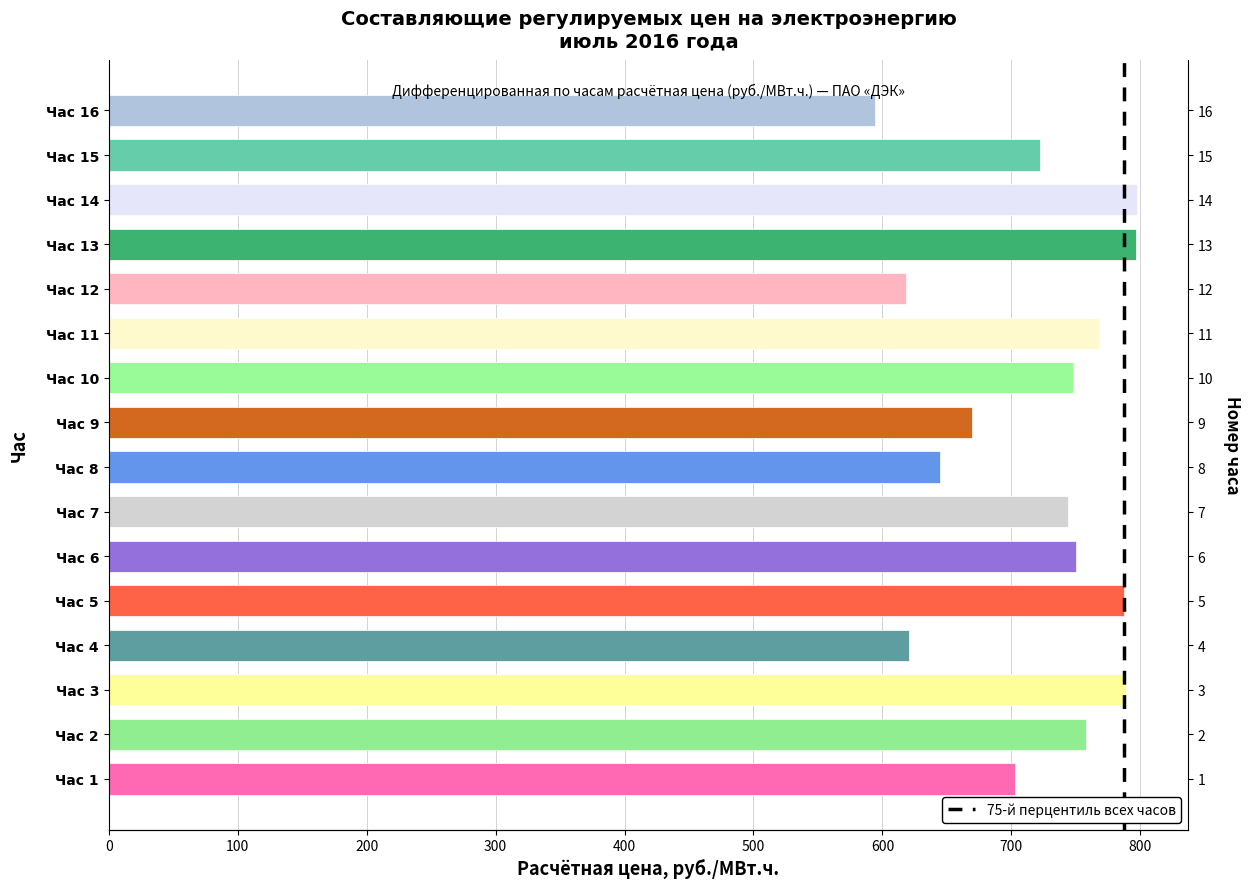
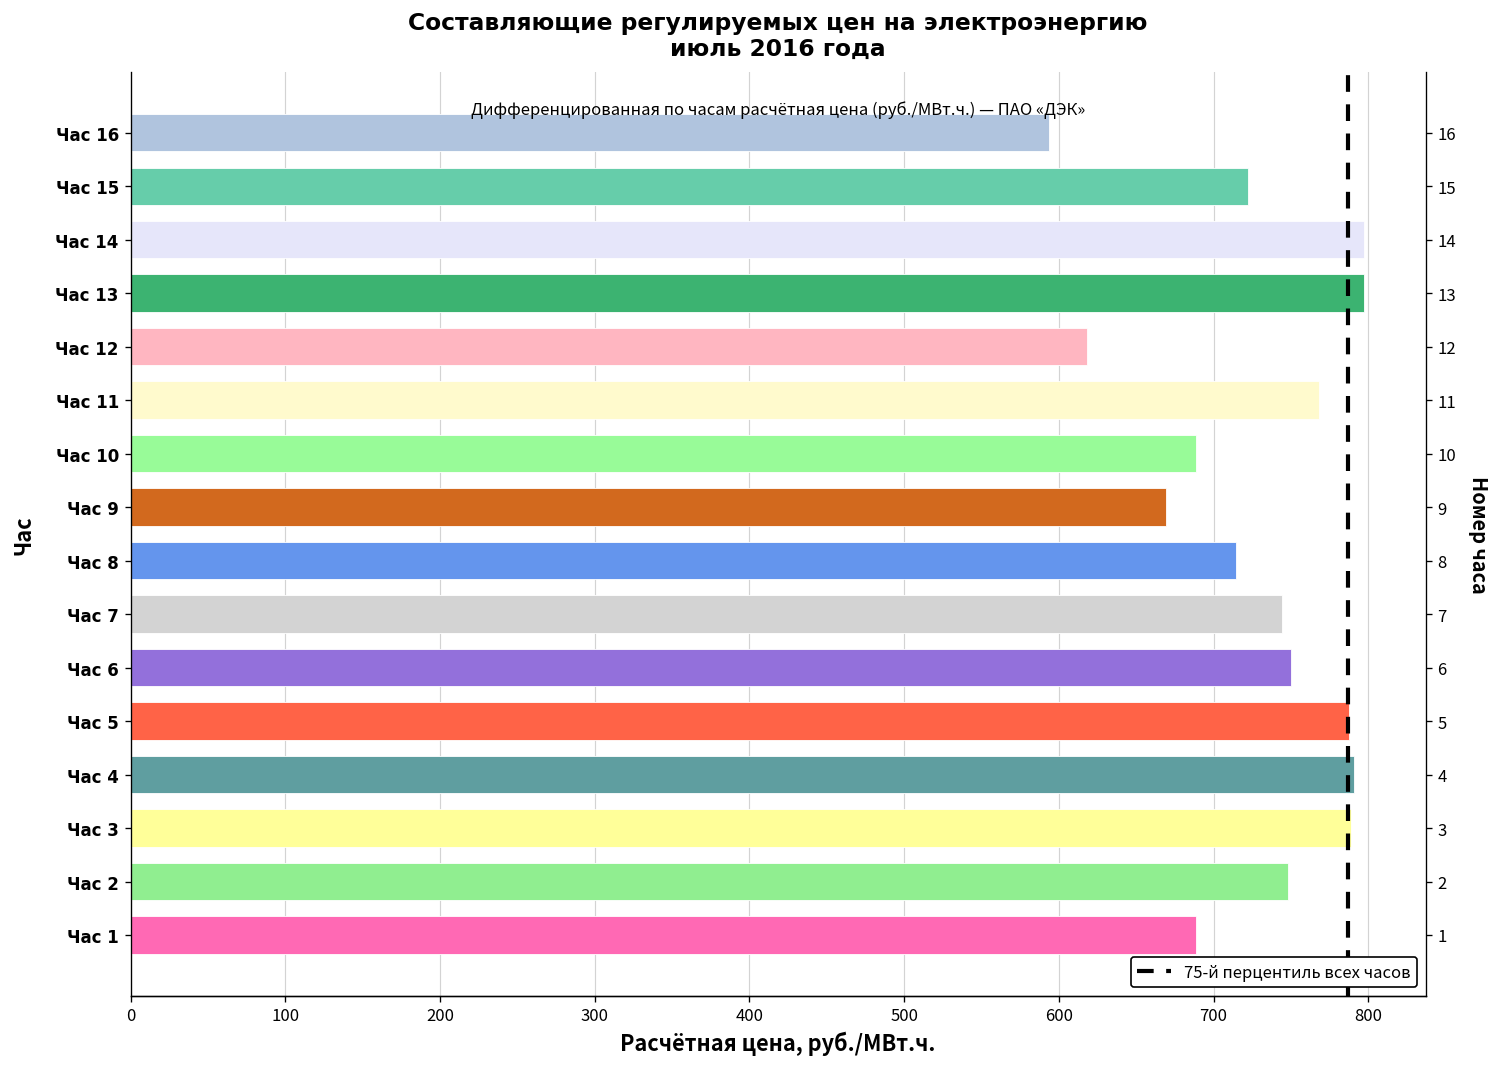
Час 10: 748 -> 689
Час 8: 644 -> 715
Час 4: 620 -> 791
Час 2: 758 -> 748
Час 1: 703 -> 689
